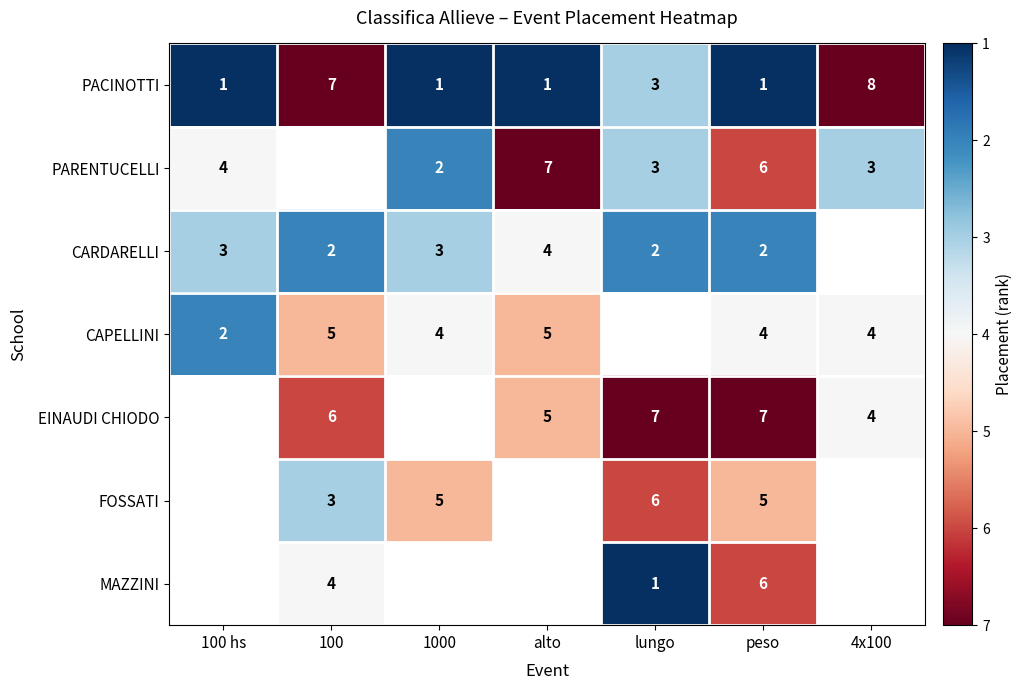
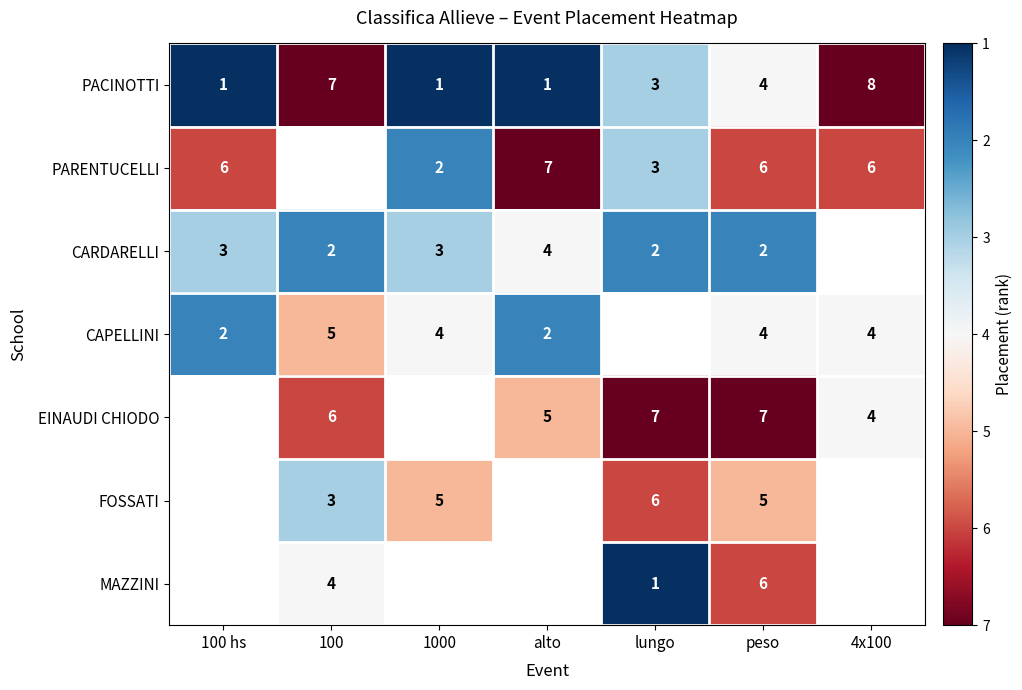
PACINOTTI, peso: 1 -> 4
PARENTUCELLI, 100 hs: 4 -> 6
PARENTUCELLI, 4x100: 3 -> 6
CAPELLINI, alto: 5 -> 2
